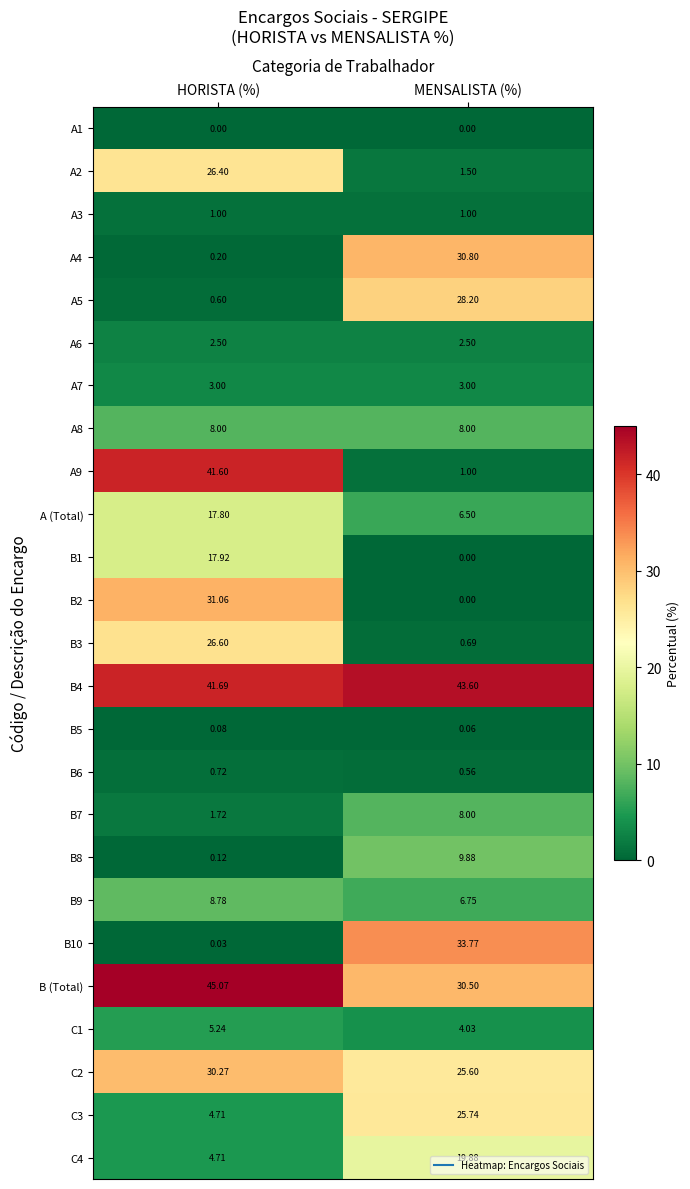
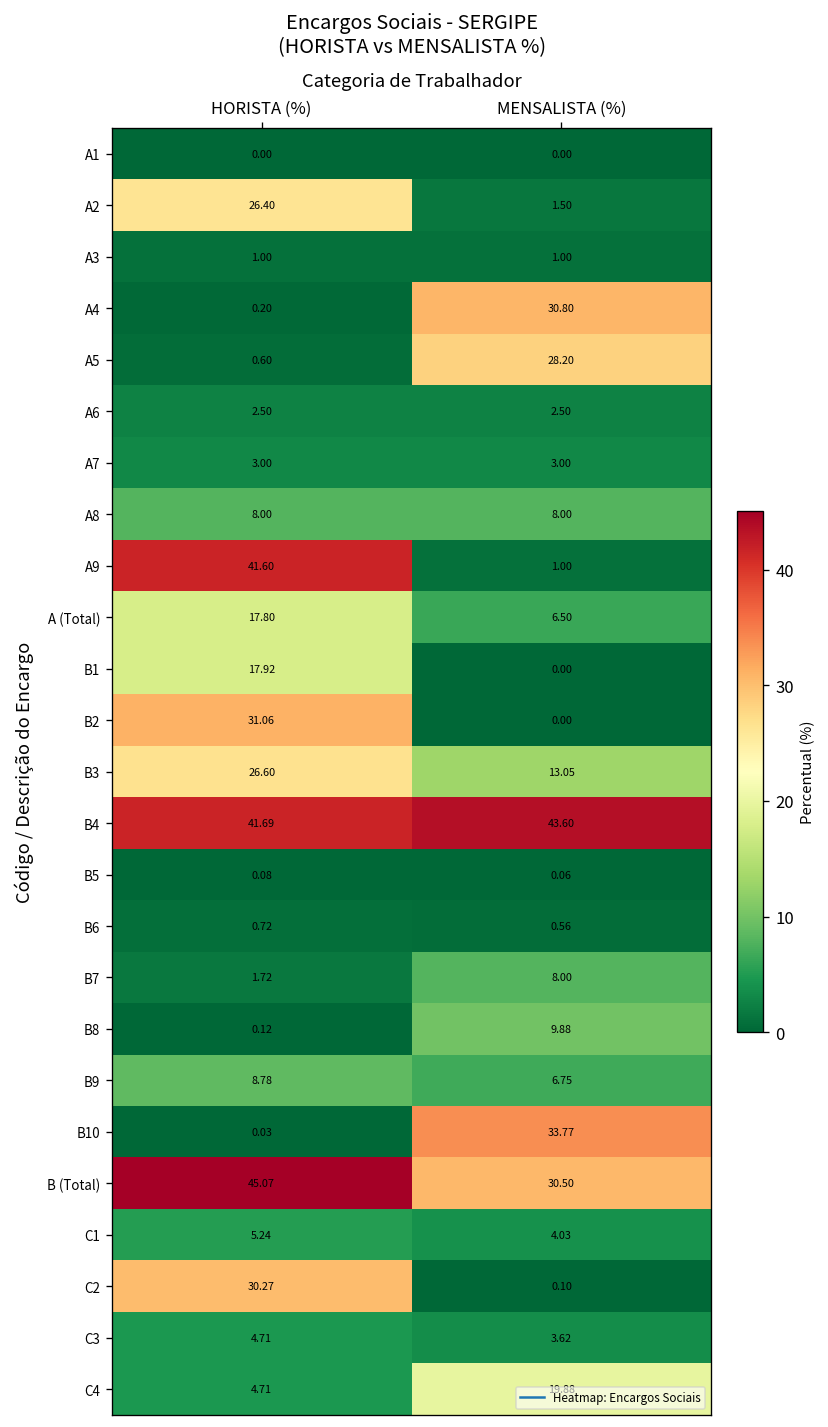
B3, MENSALISTA (%): 0.69 -> 13.05
C2, MENSALISTA (%): 25.60 -> 0.10
C3, MENSALISTA (%): 25.74 -> 3.62
